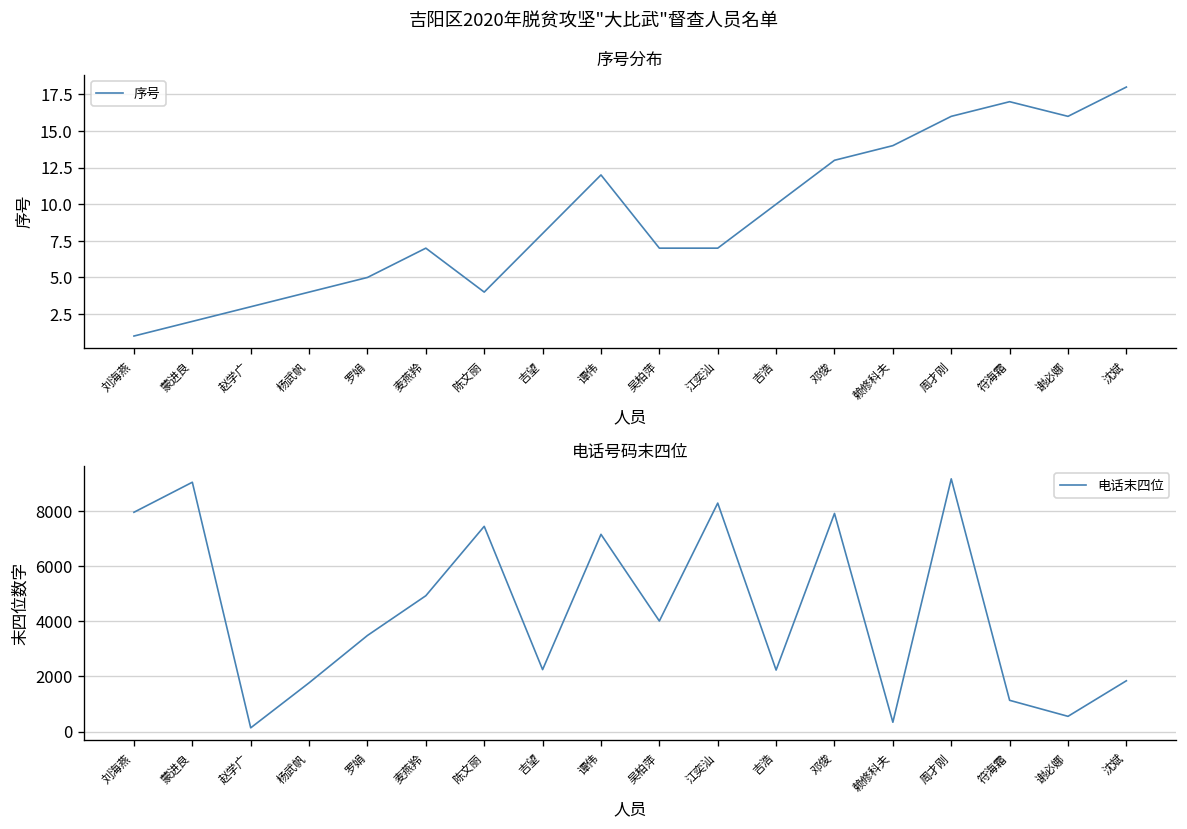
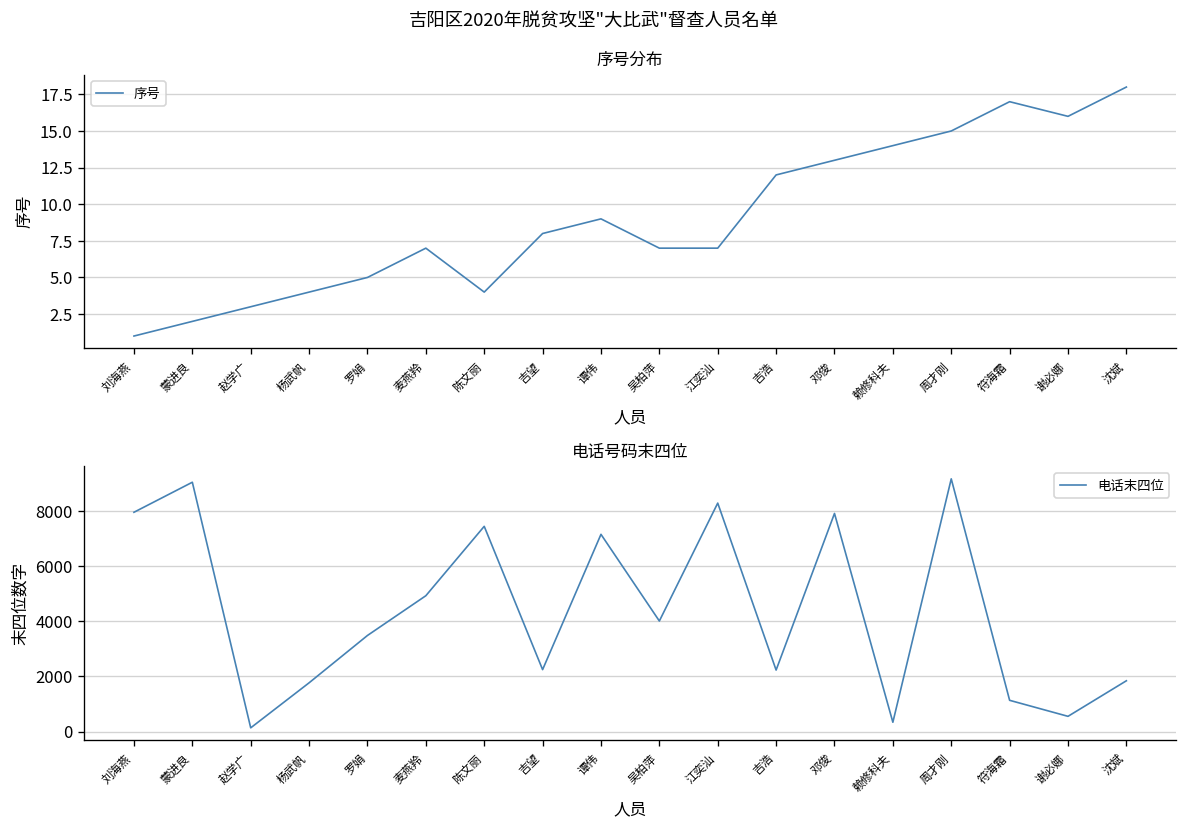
序号分布, 谭伟: 12 -> 9
序号分布, 吉浩: 10 -> 12
序号分布, 周才刚: 16 -> 15
